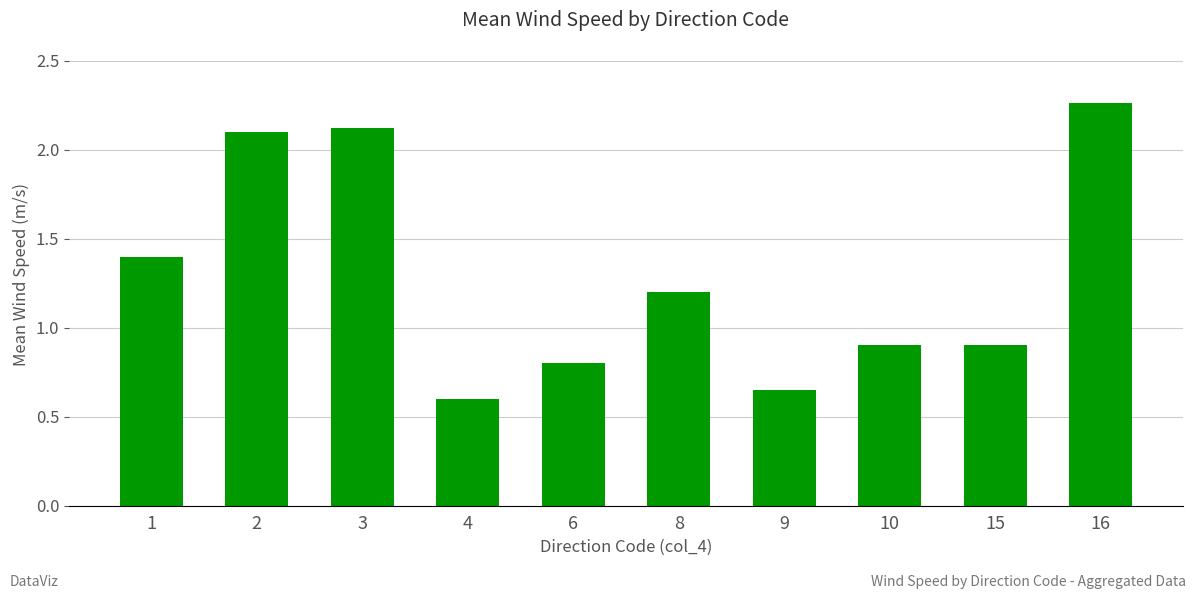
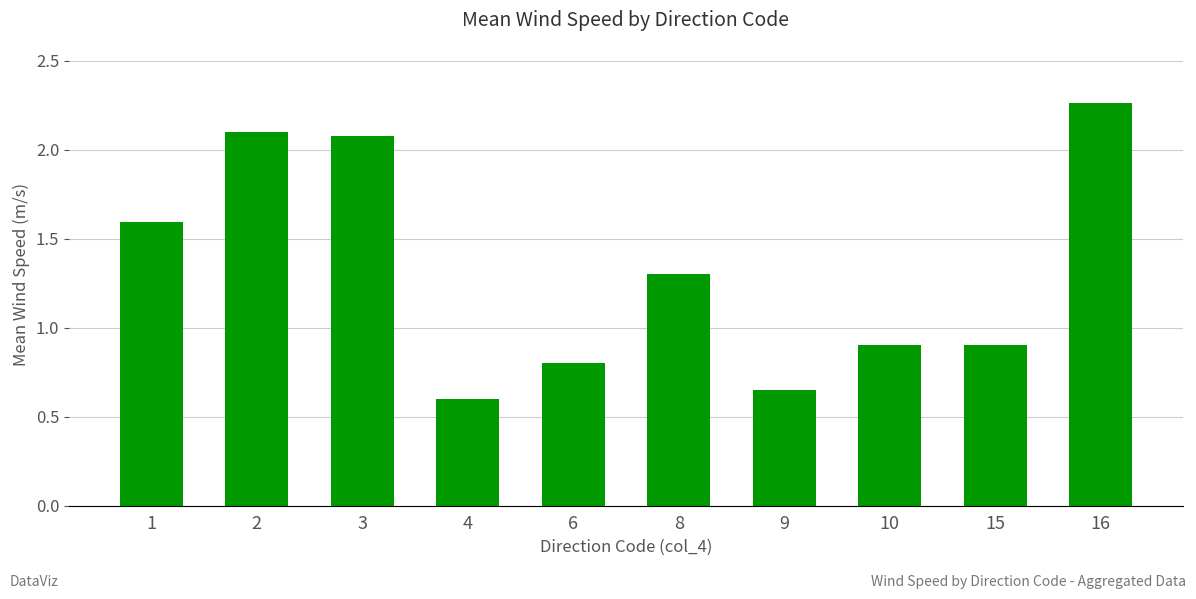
1: 1.40 -> 1.59
3: 2.12 -> 2.08
8: 1.2 -> 1.3
